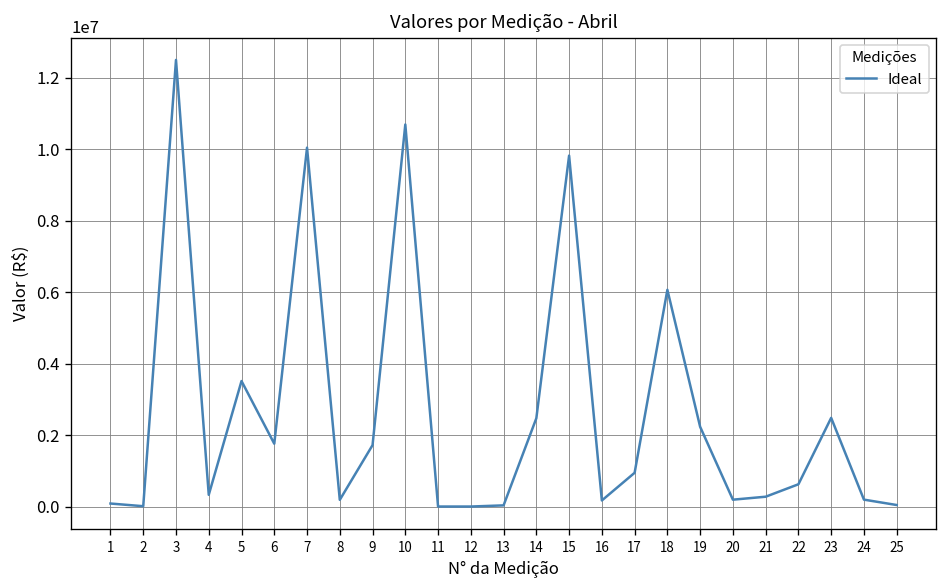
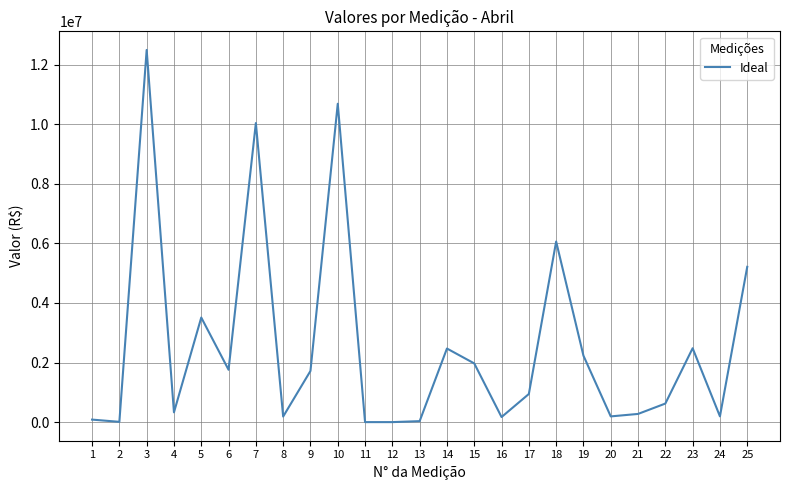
15: 9800000 -> 2000000
25: 0 -> 5200000
